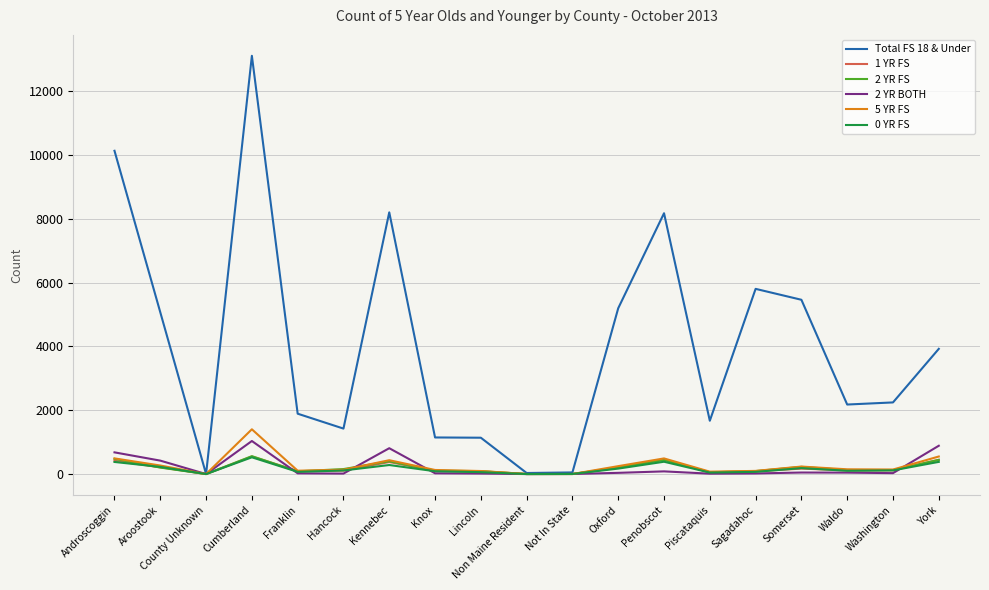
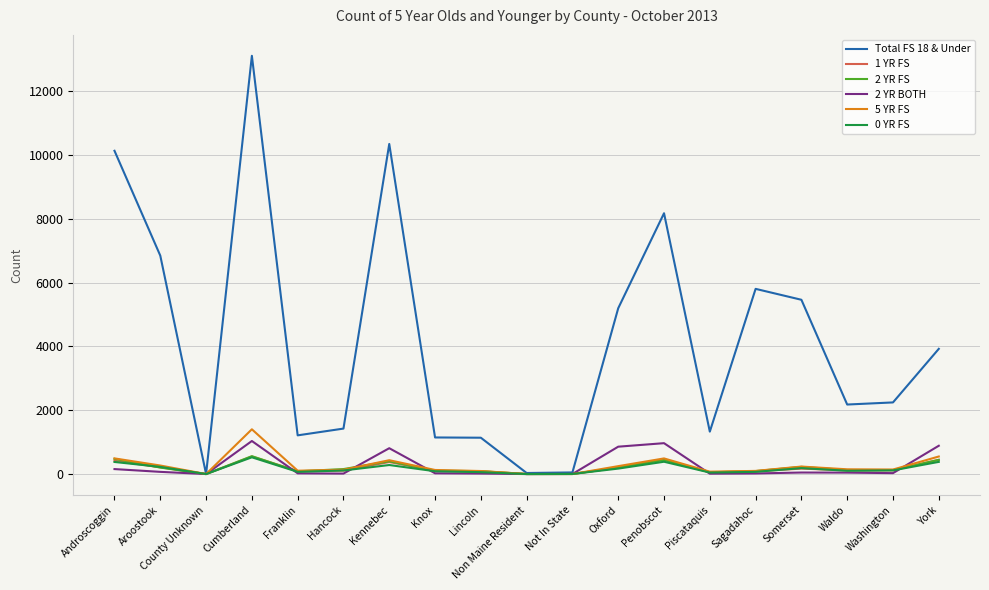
2 YR BOTH, Androscoggin: 700 -> 200
Total FS 18 & Under, Aroostook: 5100 -> 6800
2 YR BOTH, Aroostook: 400 -> 100
Total FS 18 & Under, Franklin: 1900 -> 1200
Total FS 18 & Under, Kennebec: 8200 -> 10300
2 YR BOTH, Oxford: 0 -> 900
2 YR BOTH, Penobscot: 100 -> 1000
Total FS 18 & Under, Piscataquis: 1700 -> 1300
